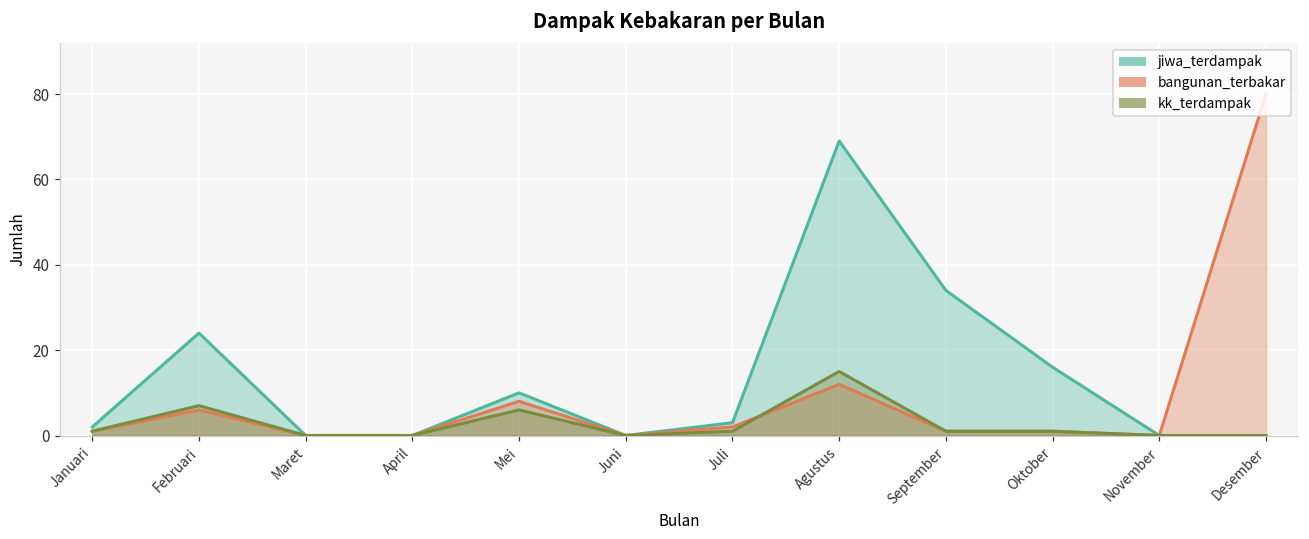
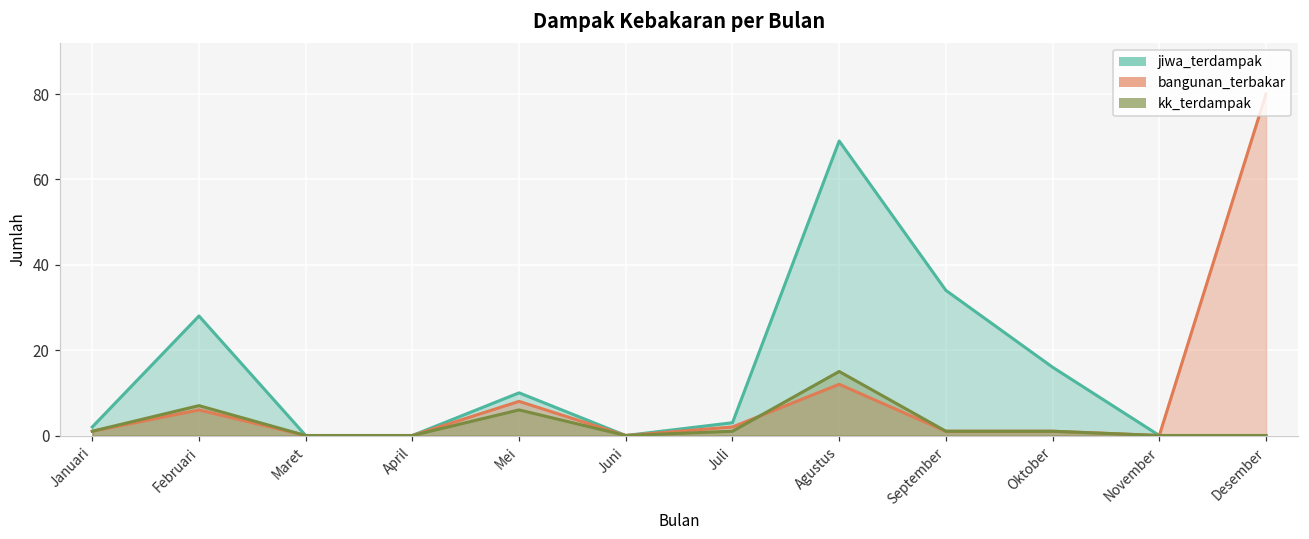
jiwa_terdampak, Februari: 24 -> 28
